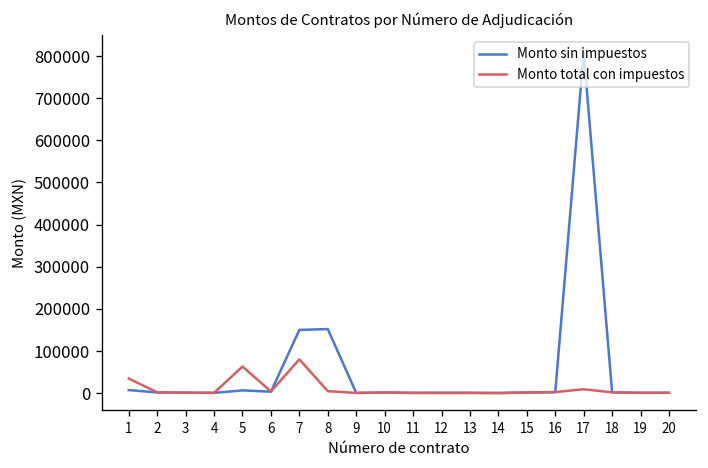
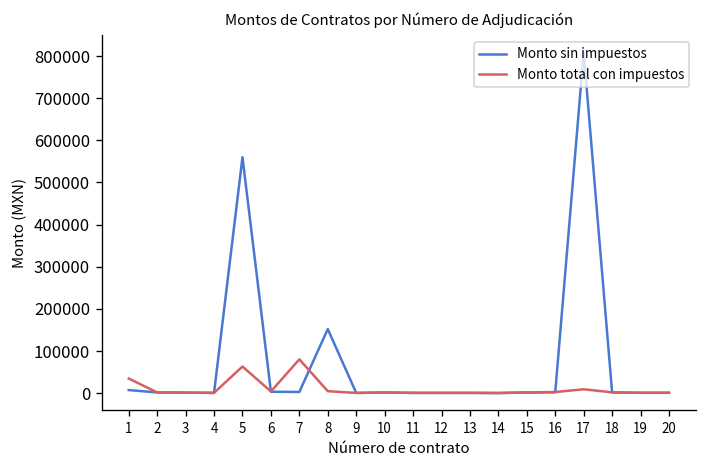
Monto sin impuestos, 5: 10000 -> 560000
Monto sin impuestos, 7: 150000 -> 0
